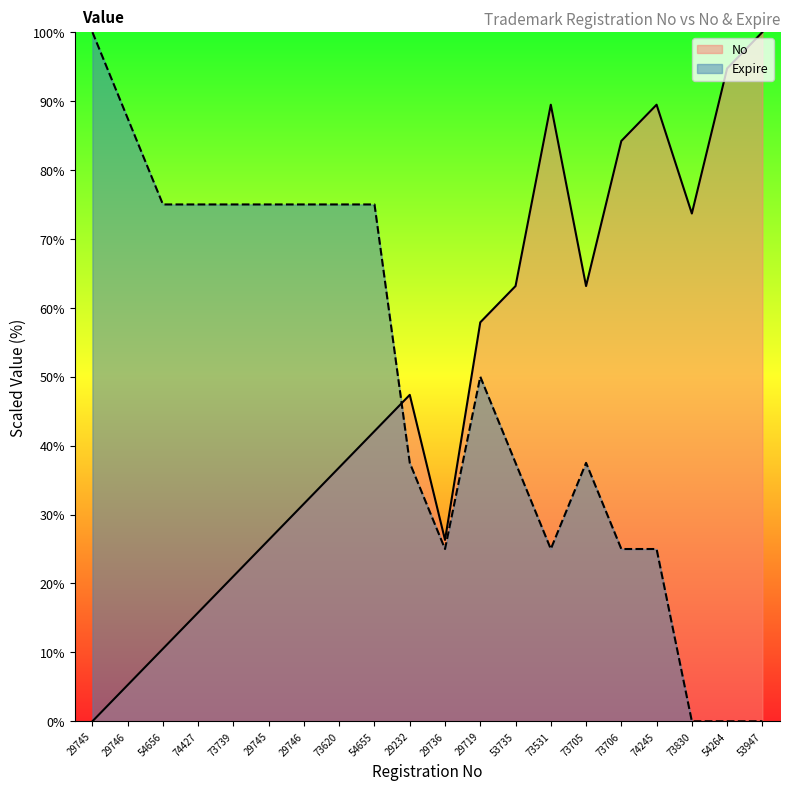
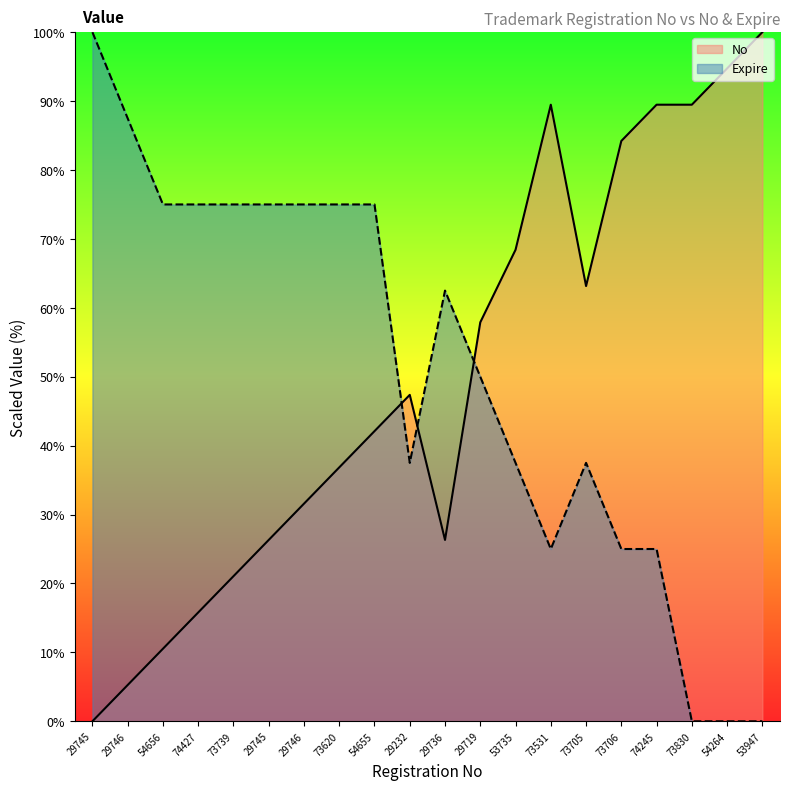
Expire, 29736: 25% -> 63%
No, 53735: 63% -> 68%
No, 73830: 74% -> 89%
